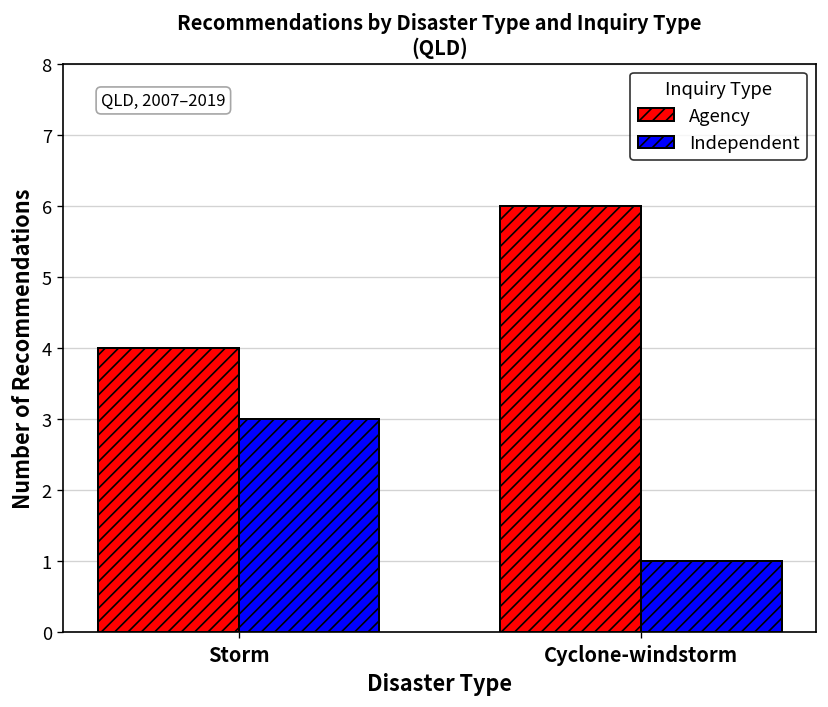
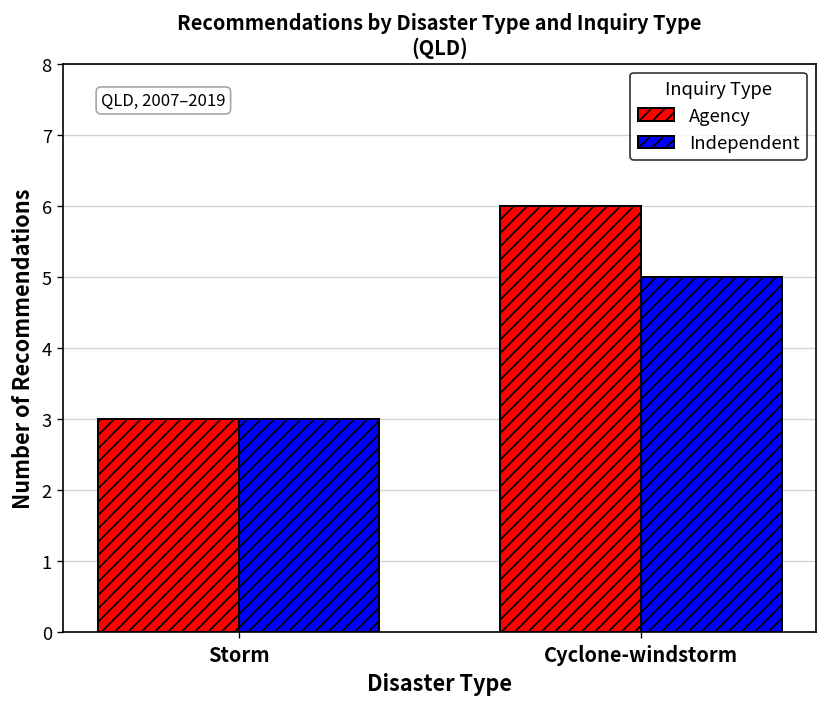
Agency, Storm: 4 -> 3
Independent, Cyclone-windstorm: 1 -> 5
